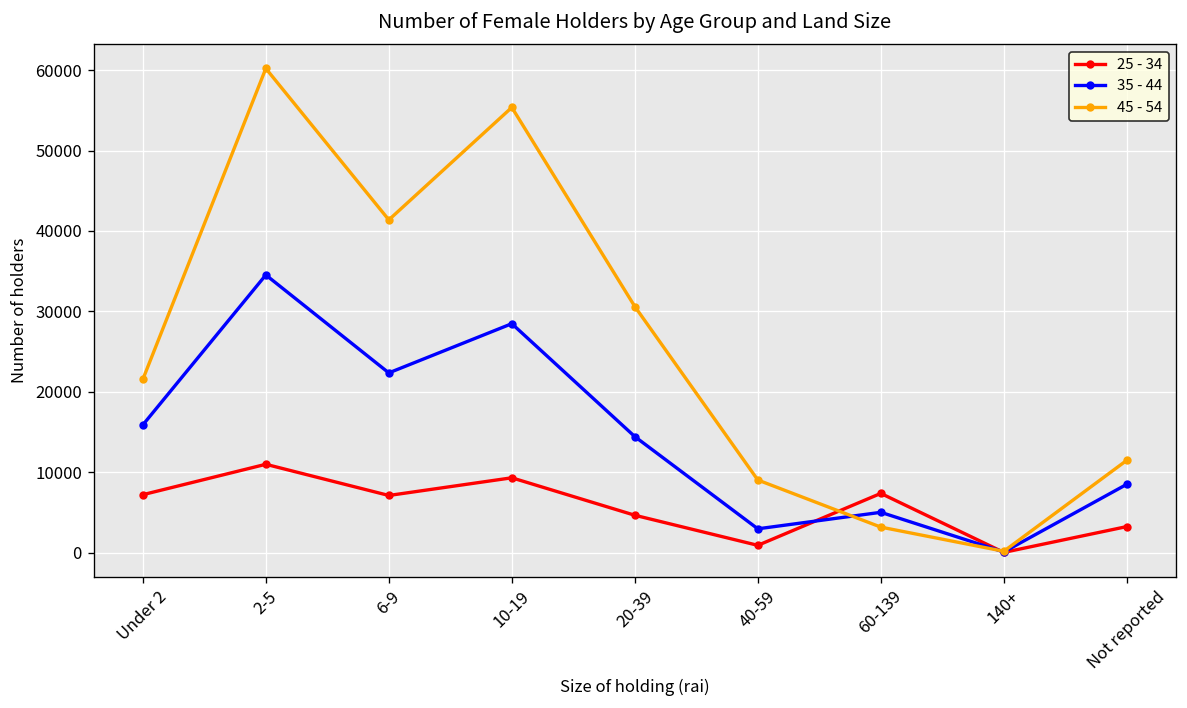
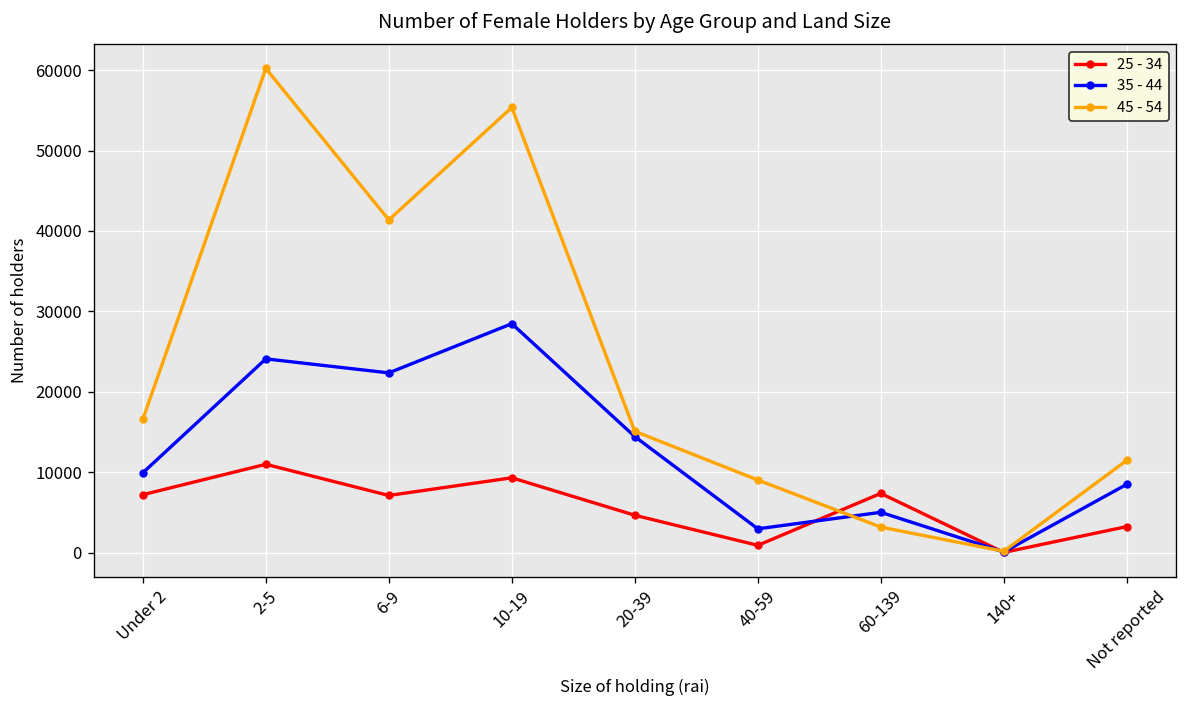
35 - 44, Under 2: 16000 -> 10000
45 - 54, Under 2: 22000 -> 17000
35 - 44, 2-5: 35000 -> 24000
45 - 54, 20-39: 31000 -> 15000
